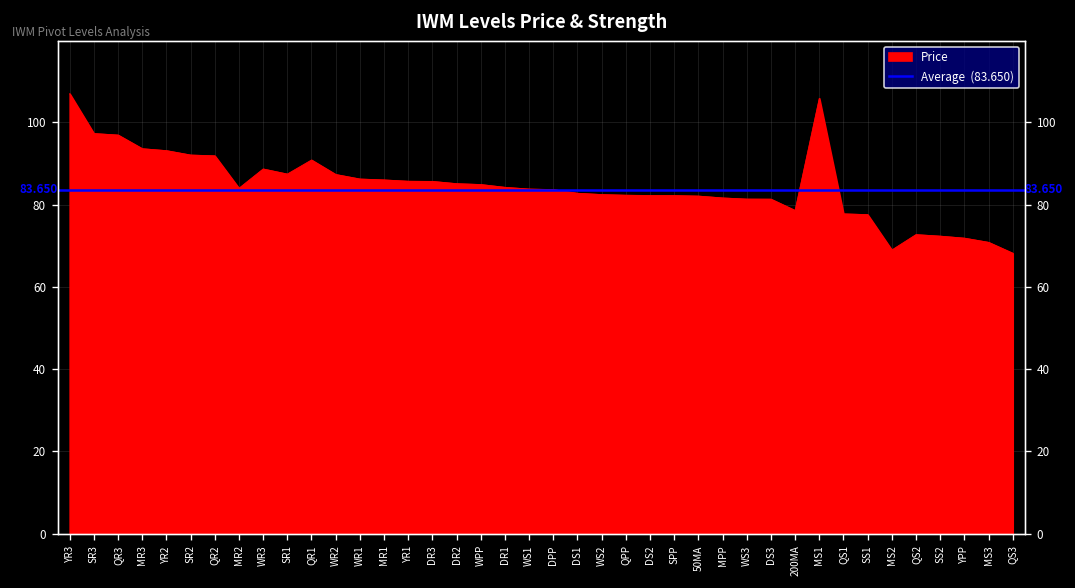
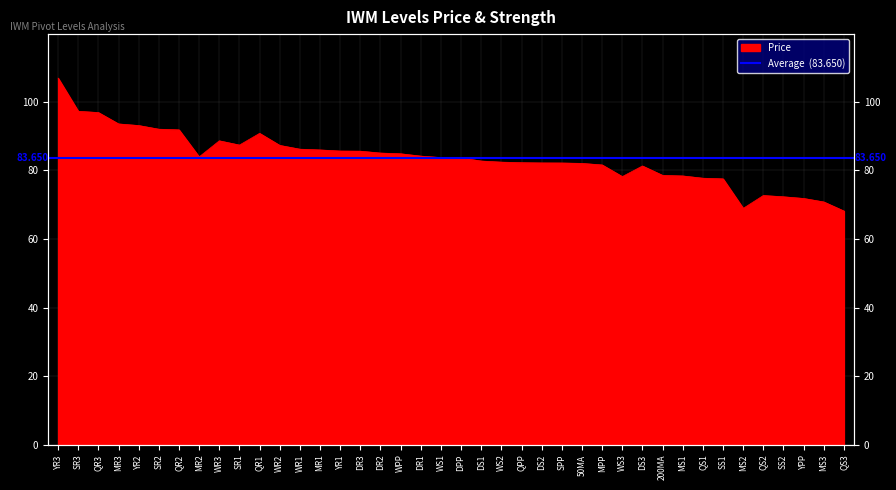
WS3: 81 -> 78
MS1: 106 -> 78
